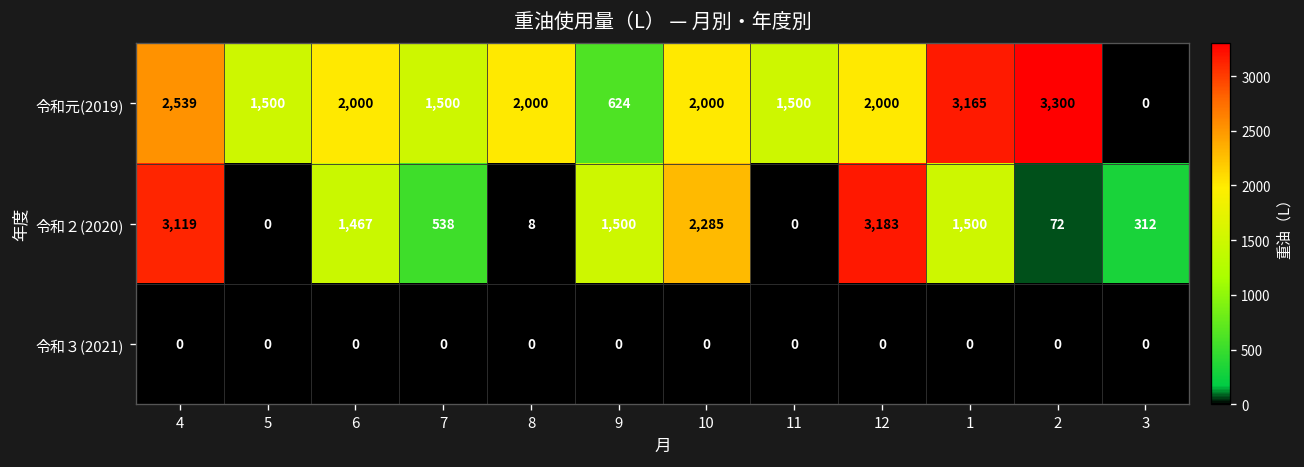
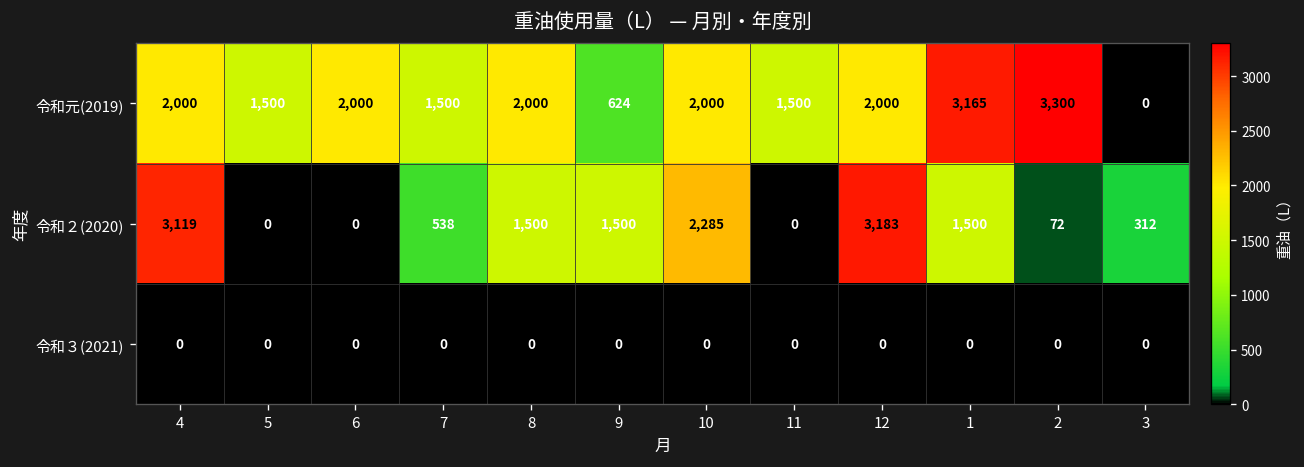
令和元(2019), 4: 2,539 -> 2,000
令和２(2020), 6: 1,467 -> 0
令和２(2020), 8: 8 -> 1,500
